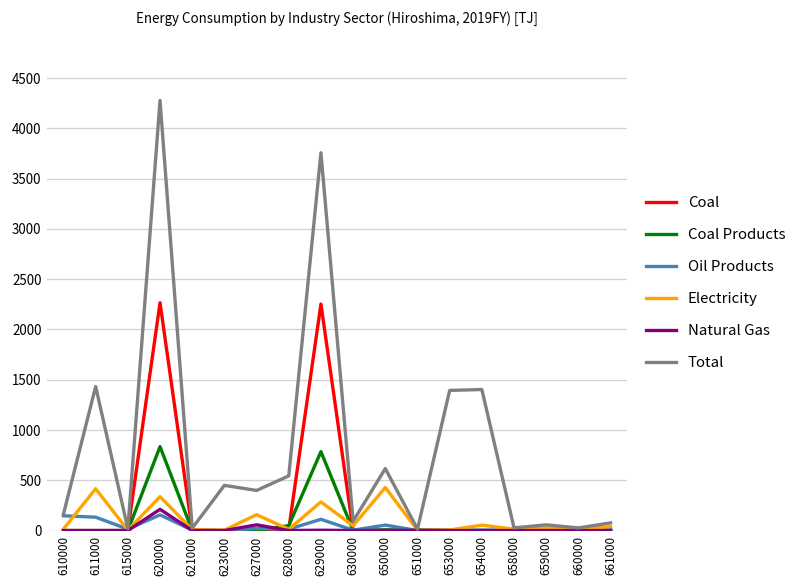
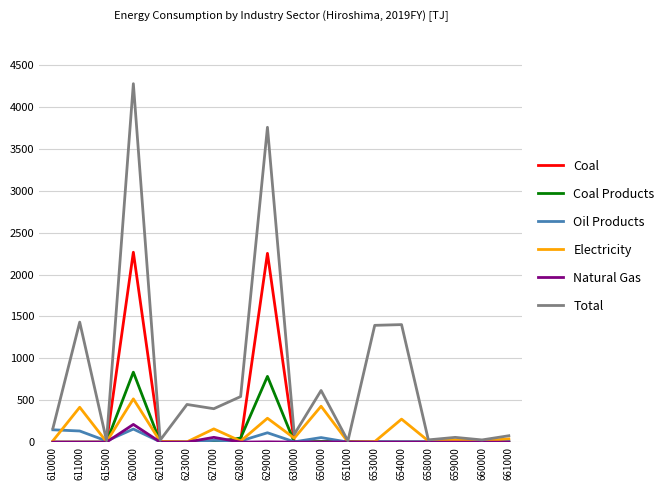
Electricity, 620000: 300 -> 500
Electricity, 654000: 100 -> 300
